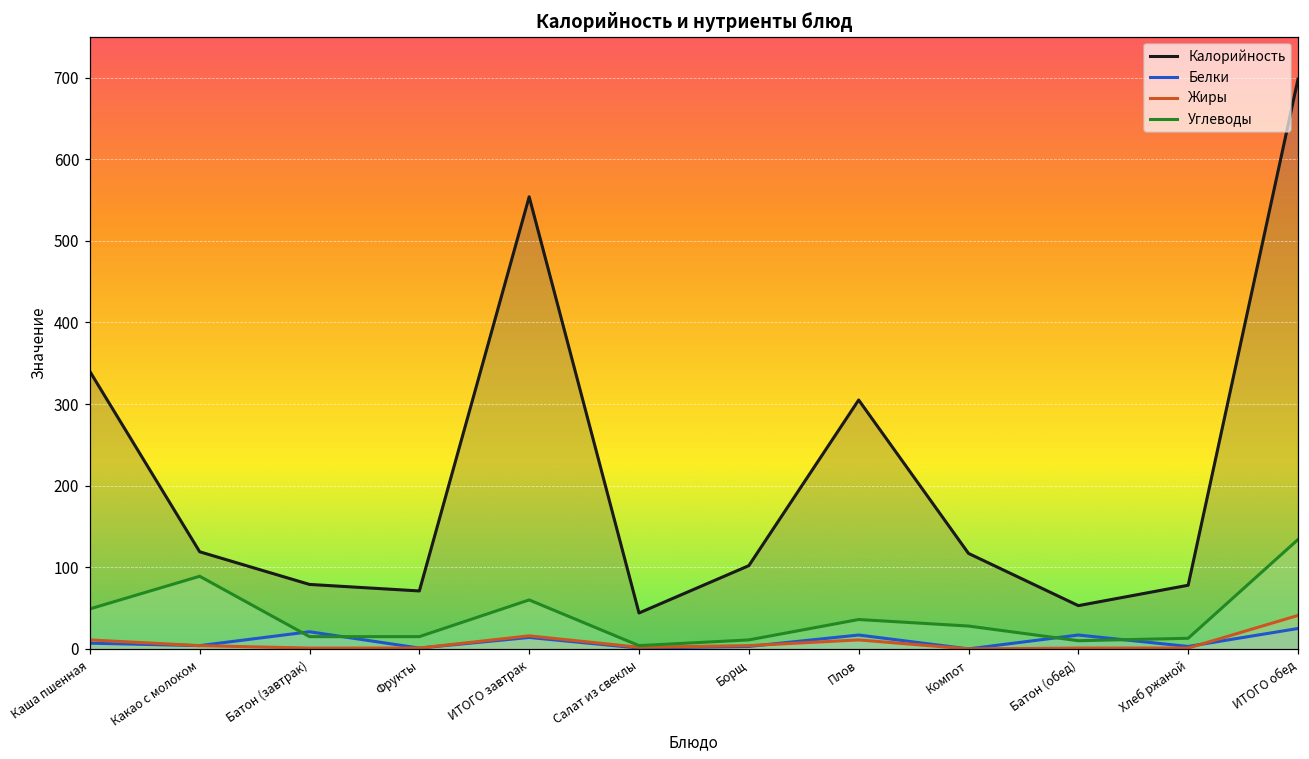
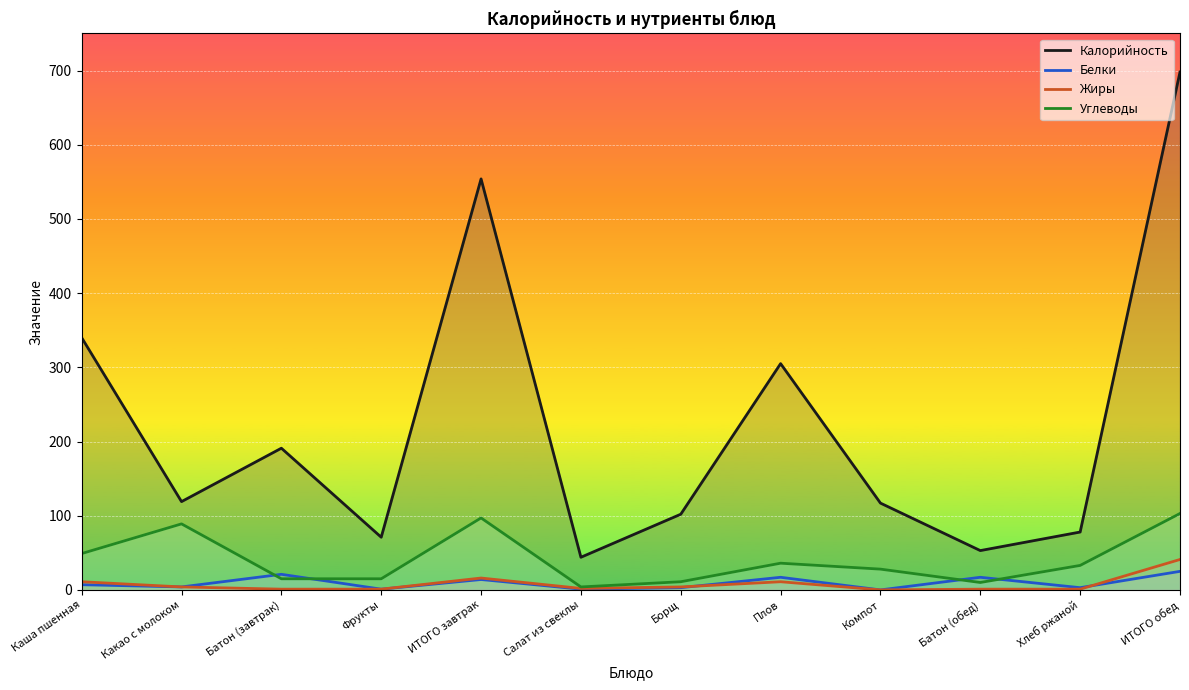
Калорийность, Батон (завтрак): 80 -> 190
Углеводы, ИТОГО завтрак: 60 -> 100
Углеводы, Хлеб ржаной: 10 -> 30
Углеводы, ИТОГО обед: 130 -> 100
